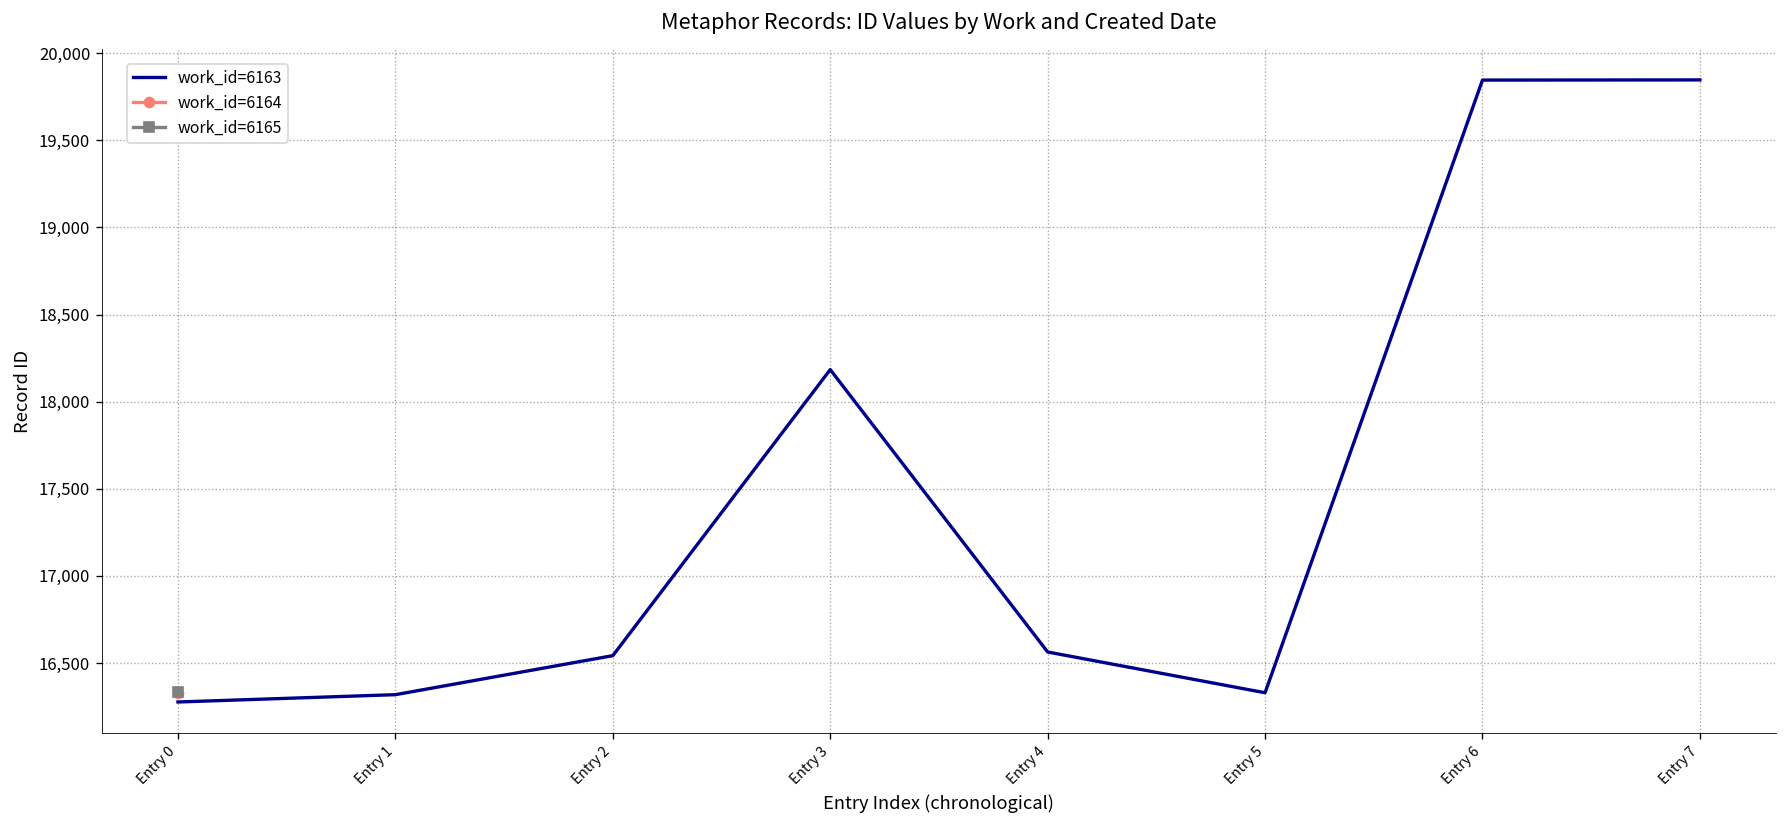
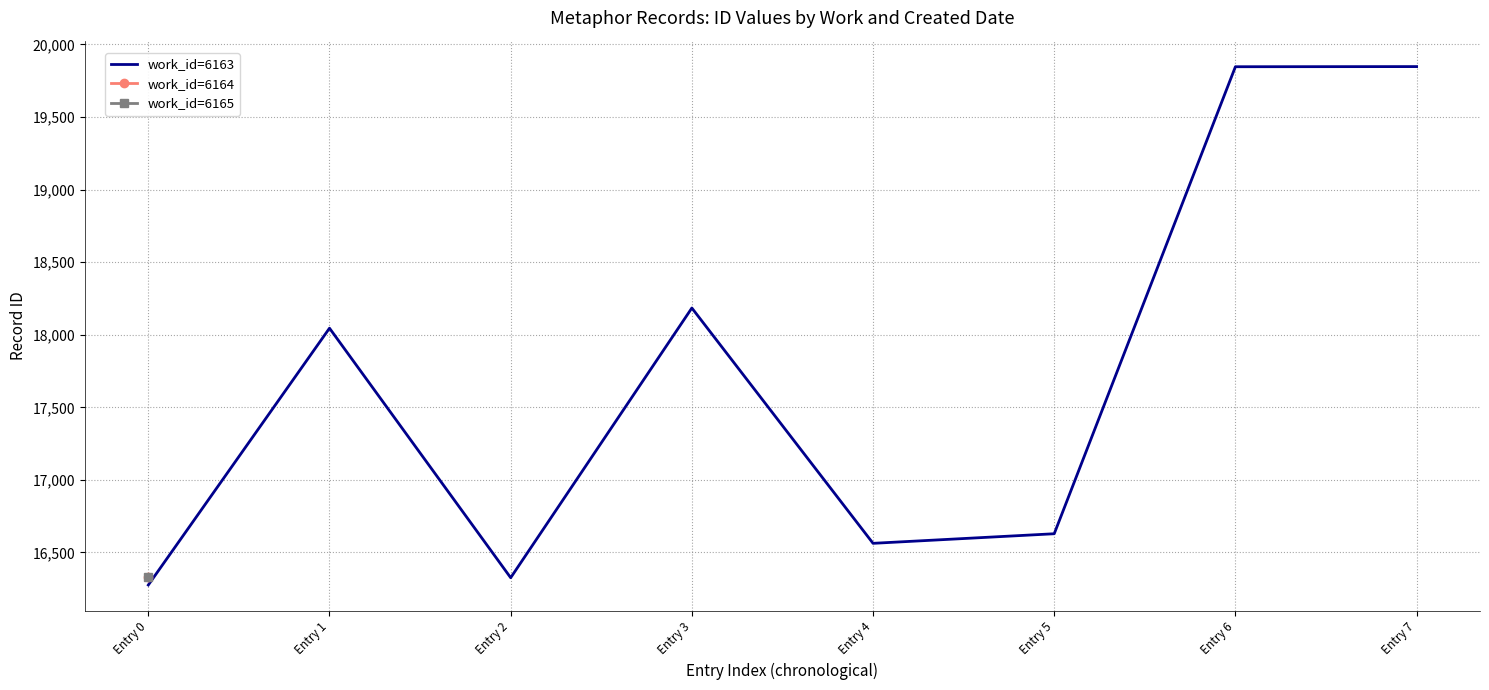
work_id=6163, Entry 1: 16,320 -> 18,050
work_id=6163, Entry 2: 16,540 -> 16,330
work_id=6163, Entry 5: 16,330 -> 16,630
